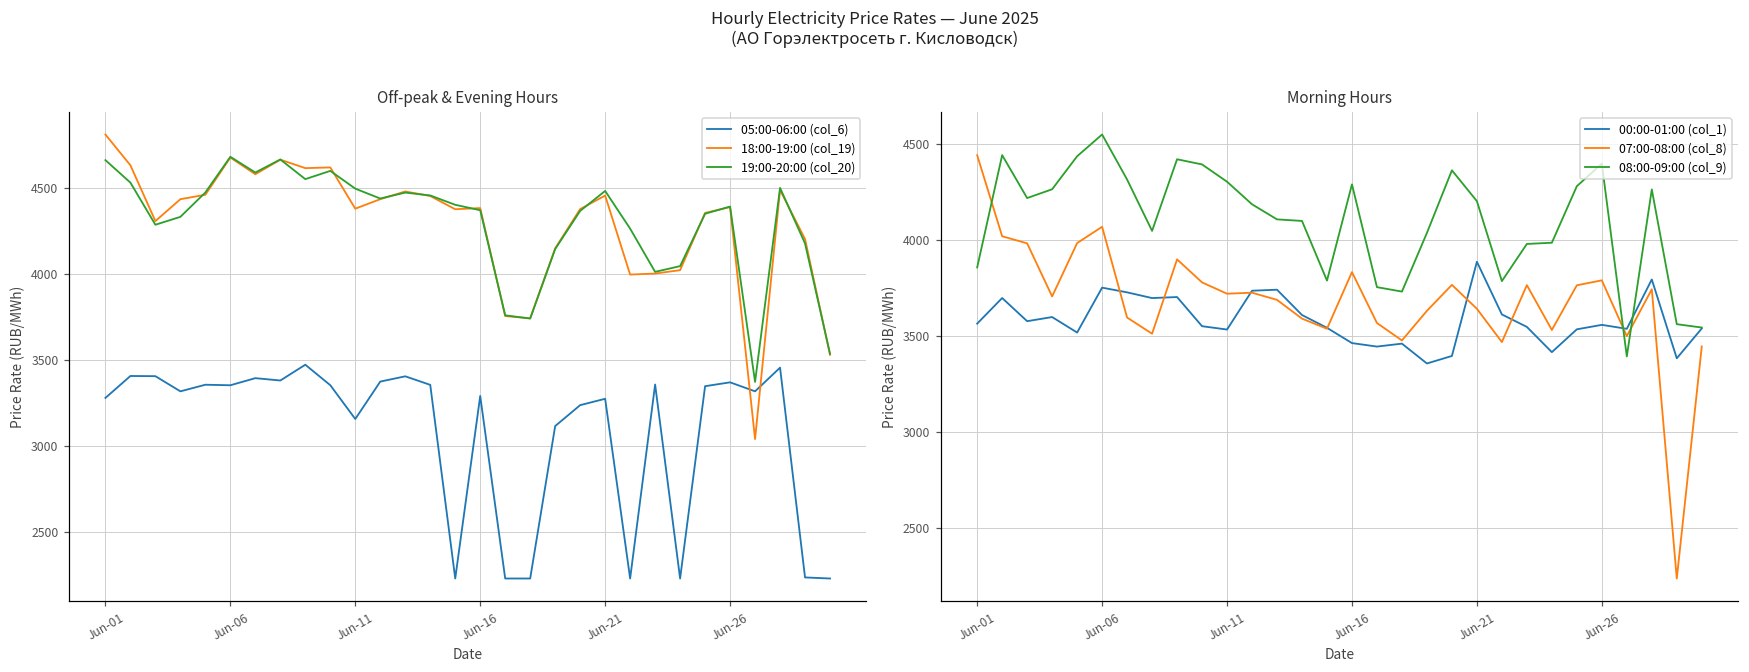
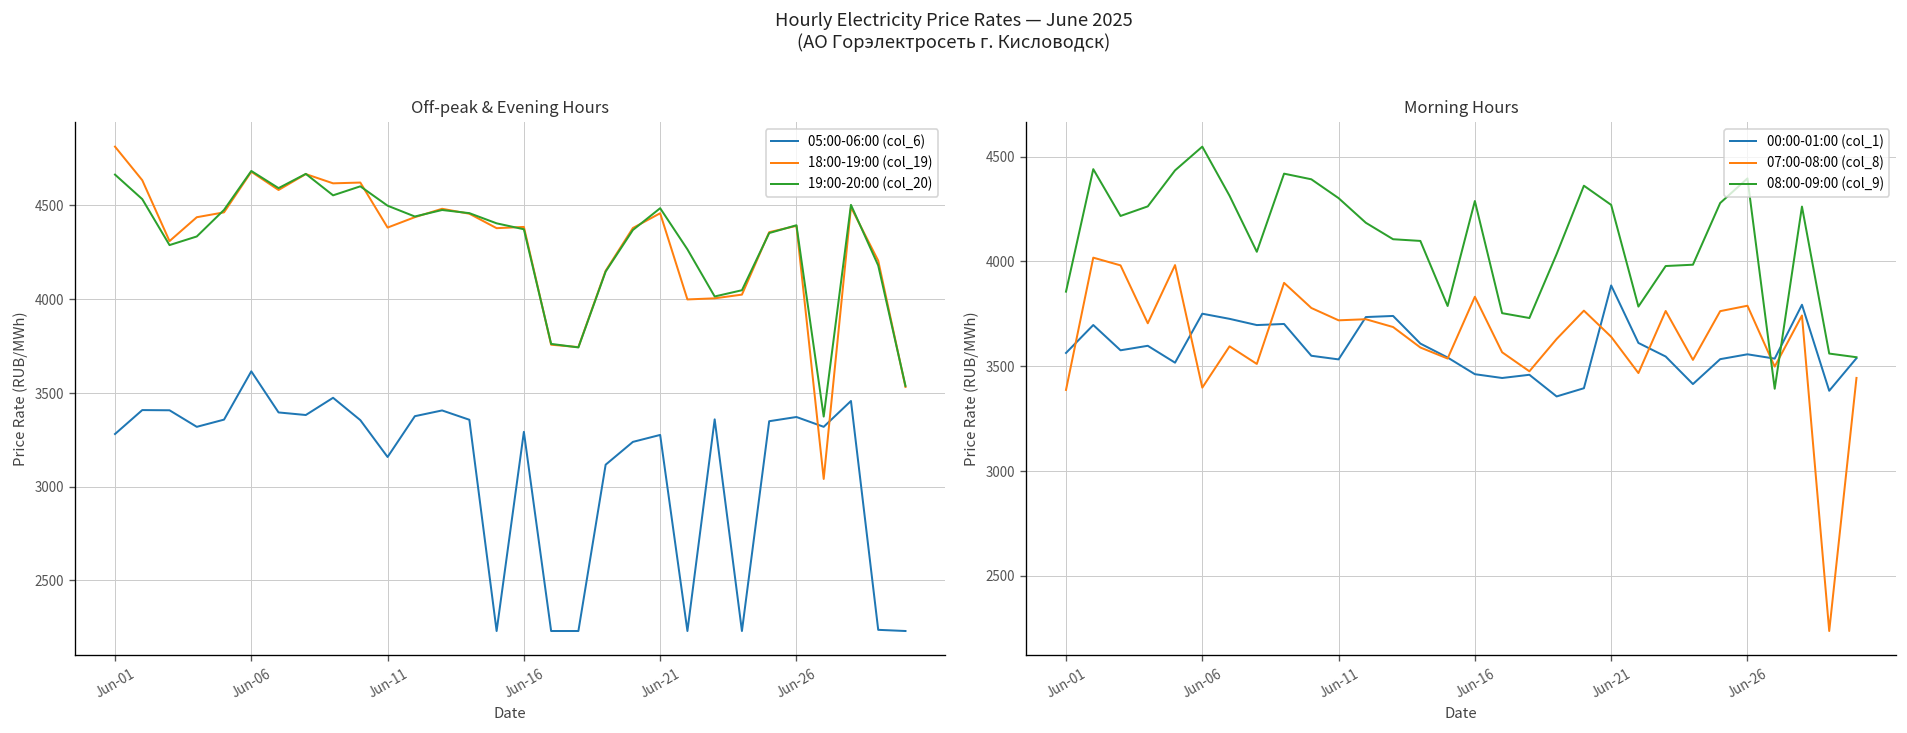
Off-peak & Evening Hours, 05:00-06:00 (col_6), Jun-06: 3350 -> 3610
Morning Hours, 07:00-08:00 (col_8), Jun-01: 4440 -> 3390
Morning Hours, 07:00-08:00 (col_8), Jun-06: 4070 -> 3400
Morning Hours, 08:00-09:00 (col_9), Jun-21: 4200 -> 4270
